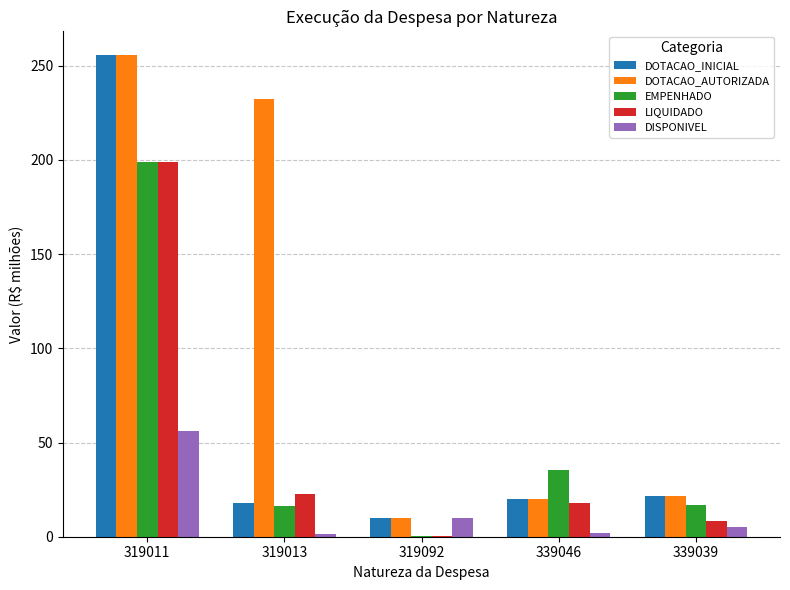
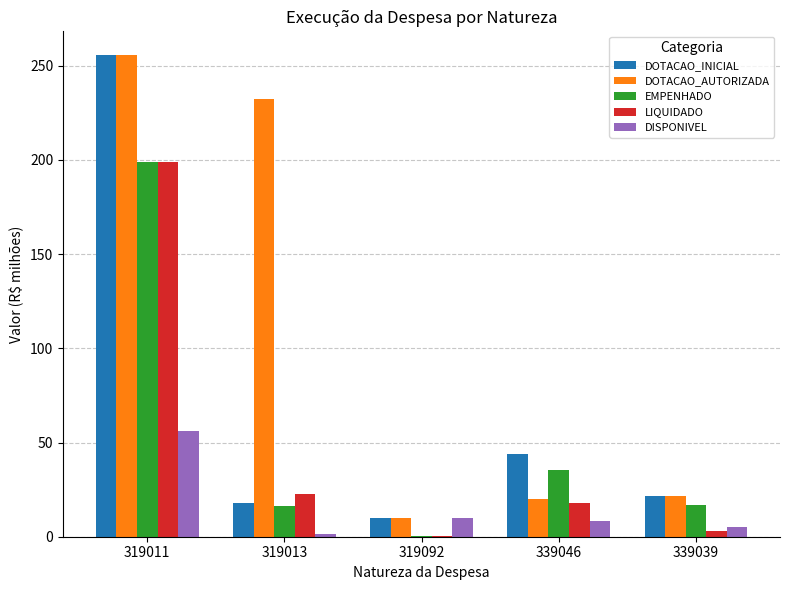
DOTACAO_INICIAL, 339046: 20 -> 44
DISPONIVEL, 339046: 2 -> 9
LIQUIDADO, 339039: 8 -> 3
